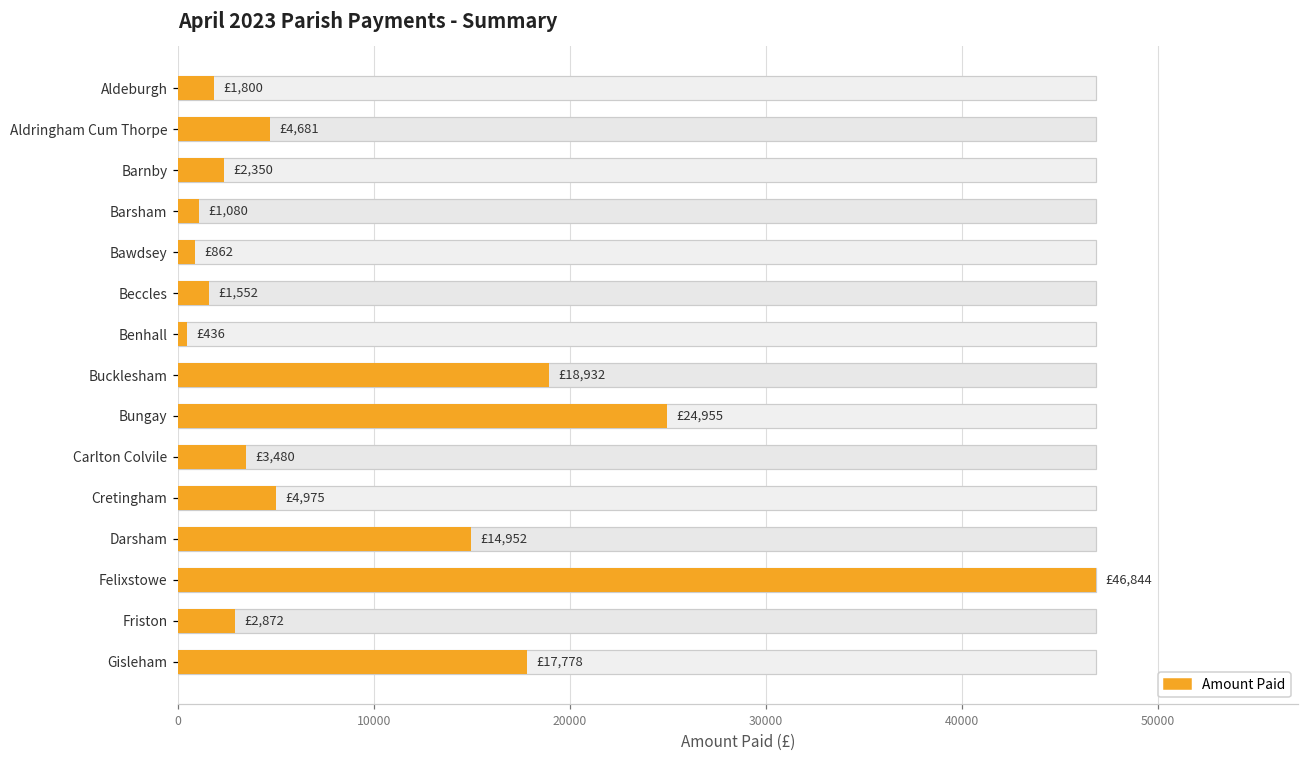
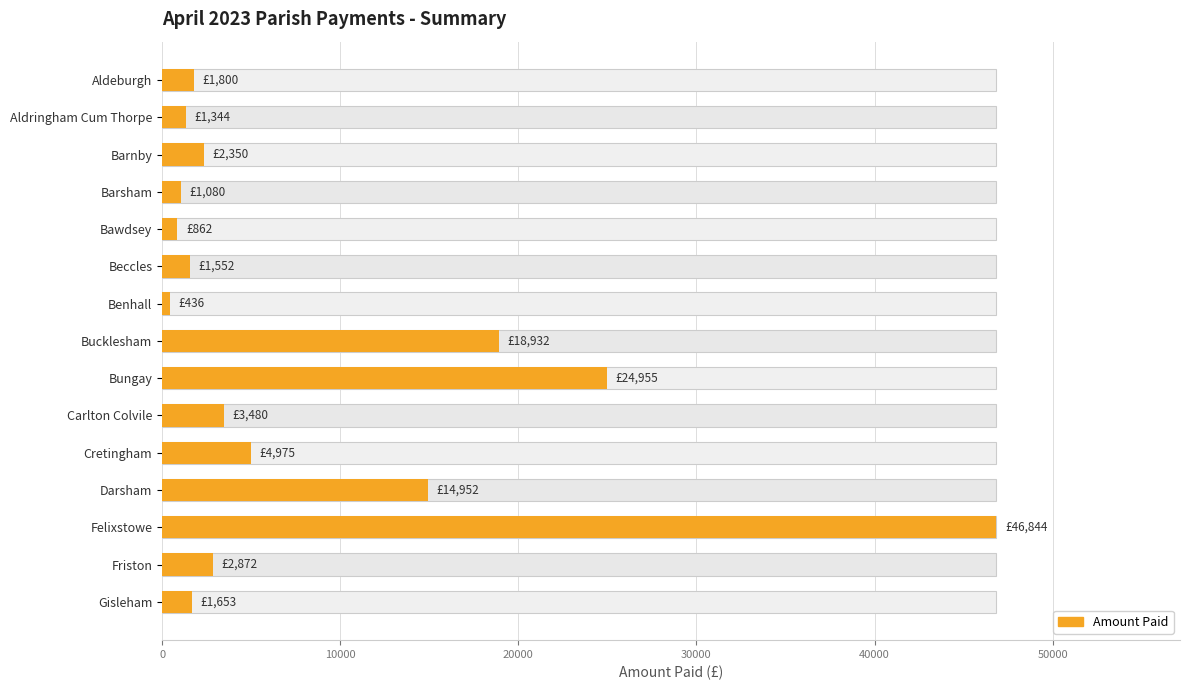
Amount Paid, Aldringham Cum Thorpe: £4,681 -> £1,344
Amount Paid, Gisleham: £17,778 -> £1,653
